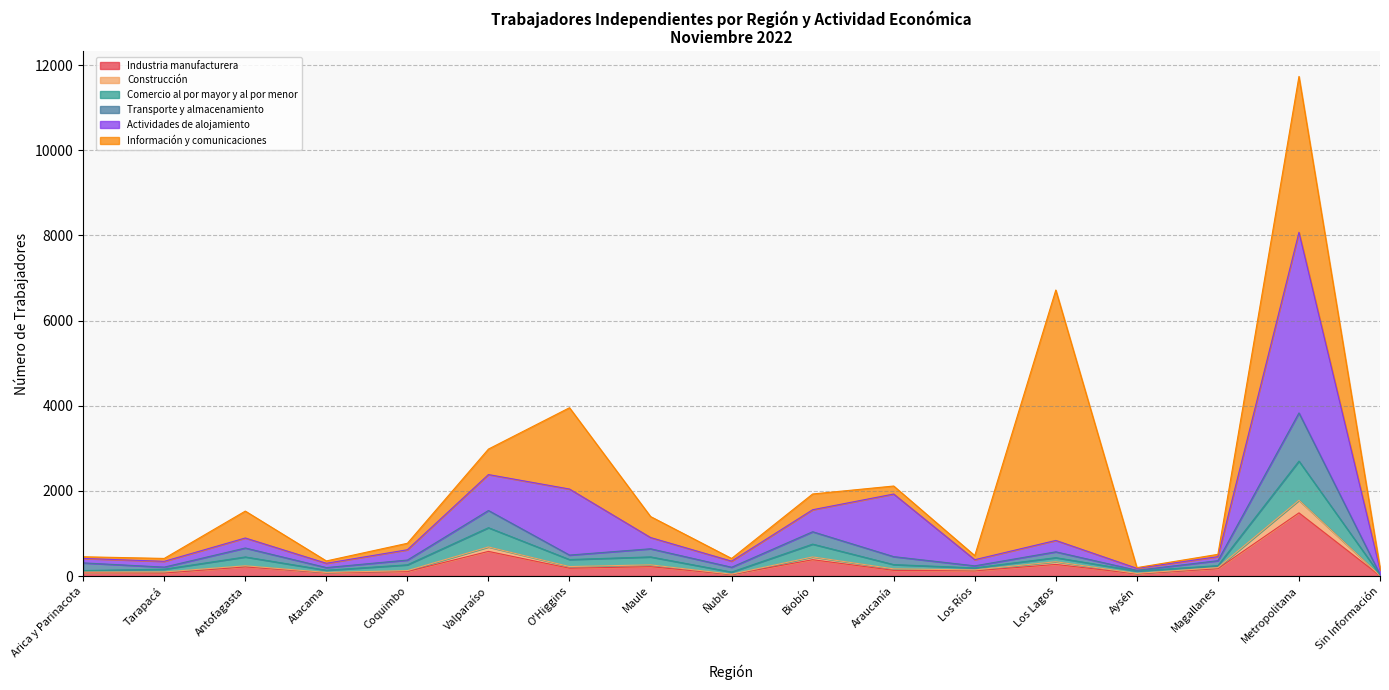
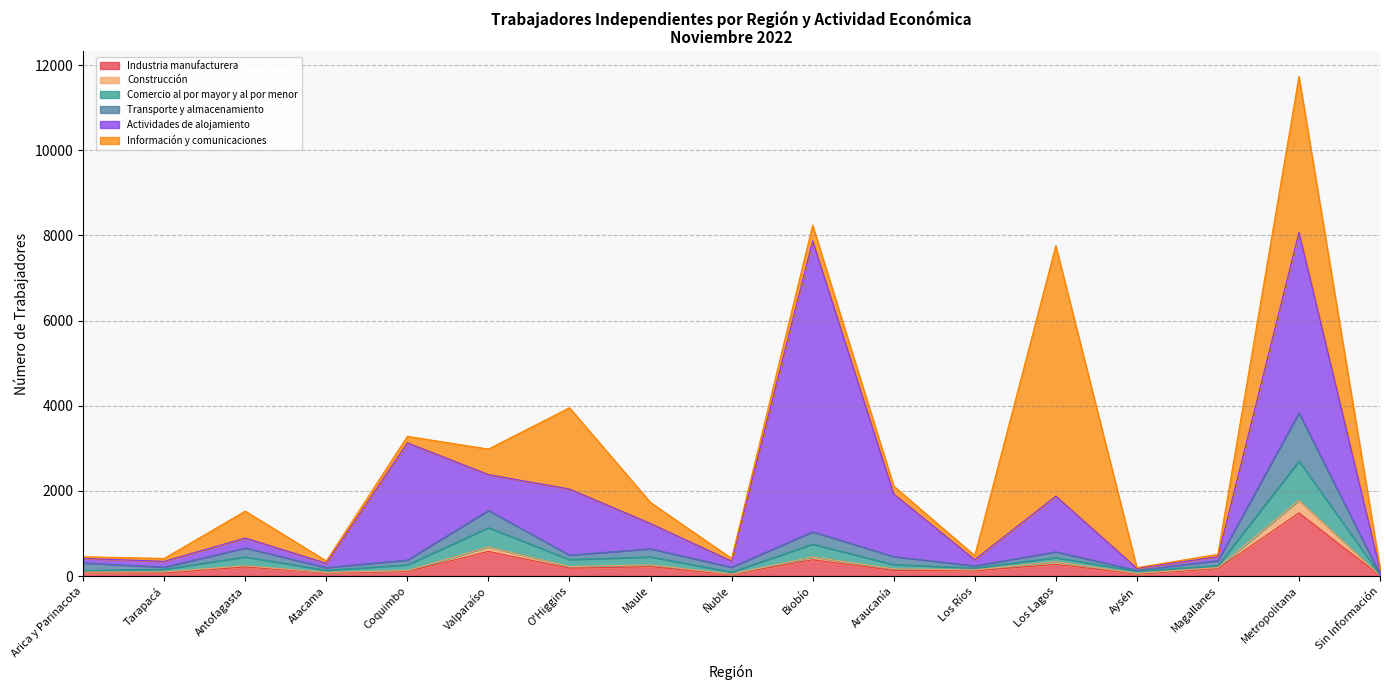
Actividades de alojamiento, Coquimbo: 200 -> 2800
Actividades de alojamiento, Maule: 300 -> 600
Actividades de alojamiento, Biobío: 500 -> 6800
Actividades de alojamiento, Los Lagos: 300 -> 1300
